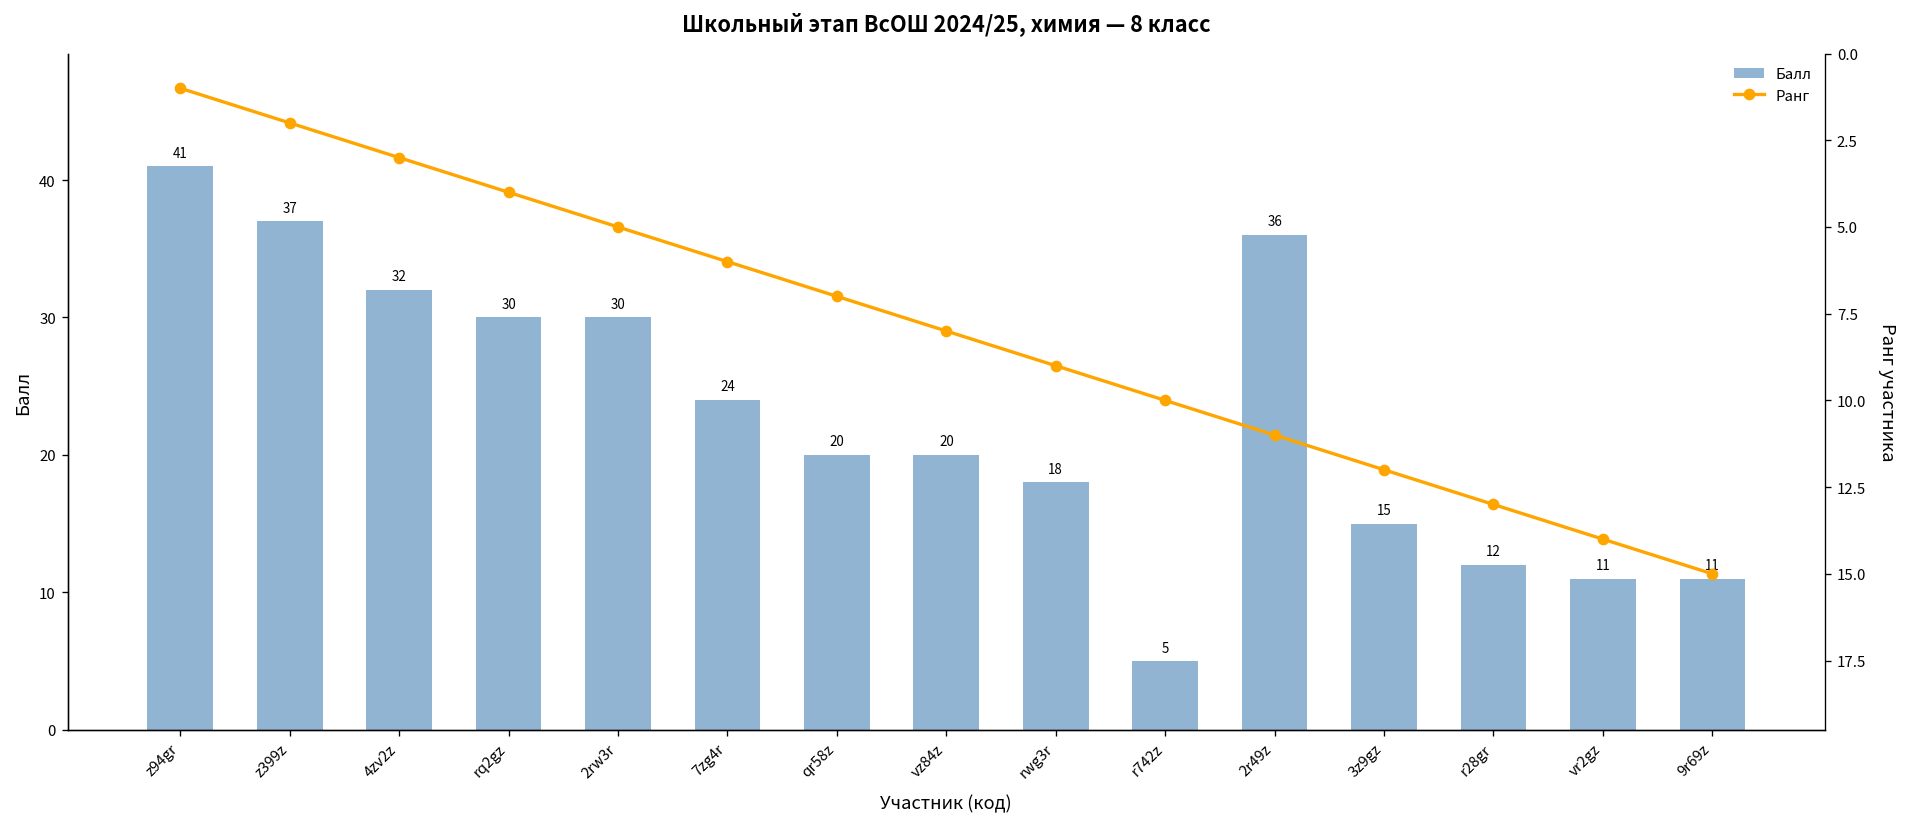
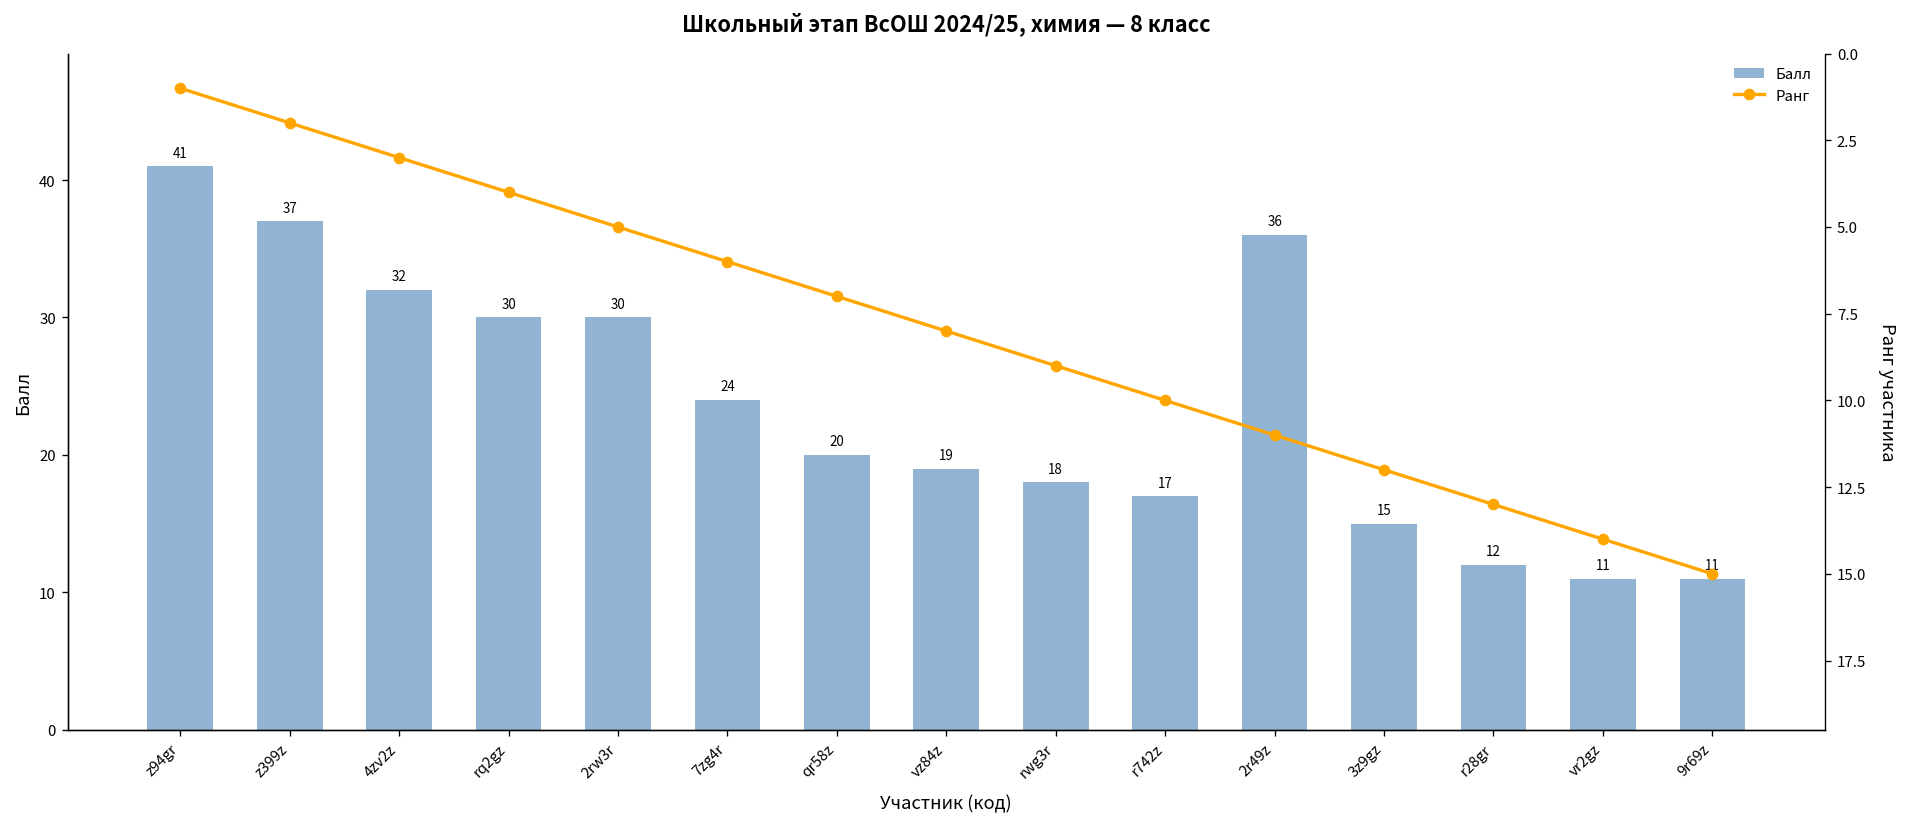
Балл, vz84z: 20 -> 19
Балл, r742z: 5 -> 17
